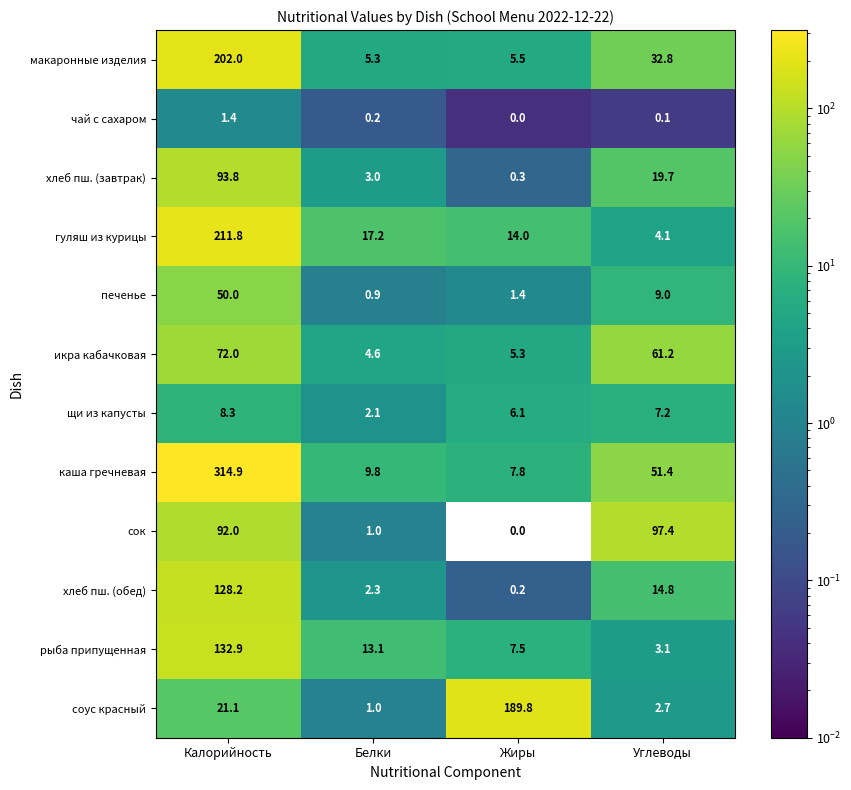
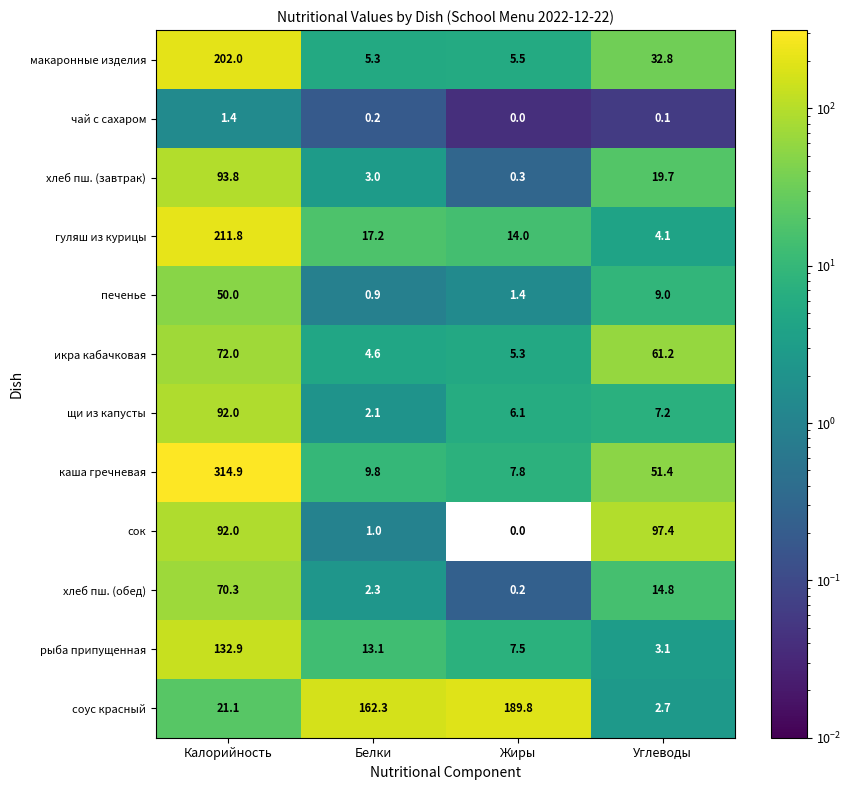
щи из капусты, Калорийность: 8.3 -> 92.0
хлеб пш. (обед), Калорийность: 128.2 -> 70.3
соус красный, Белки: 1.0 -> 162.3
